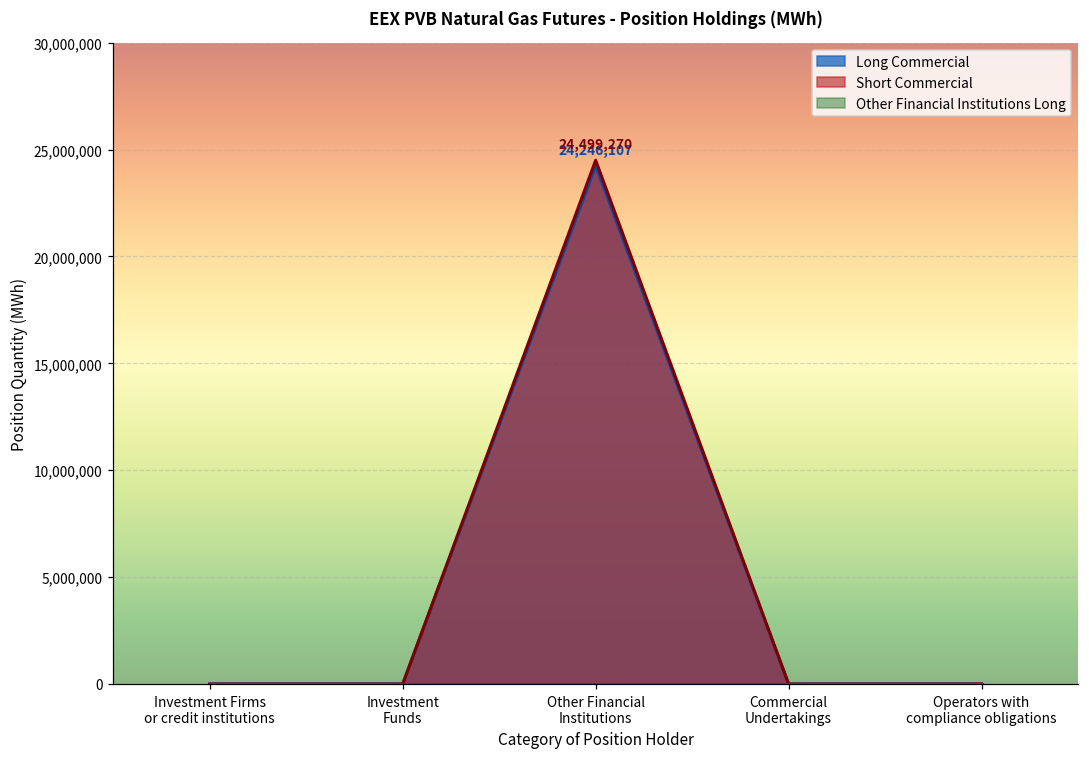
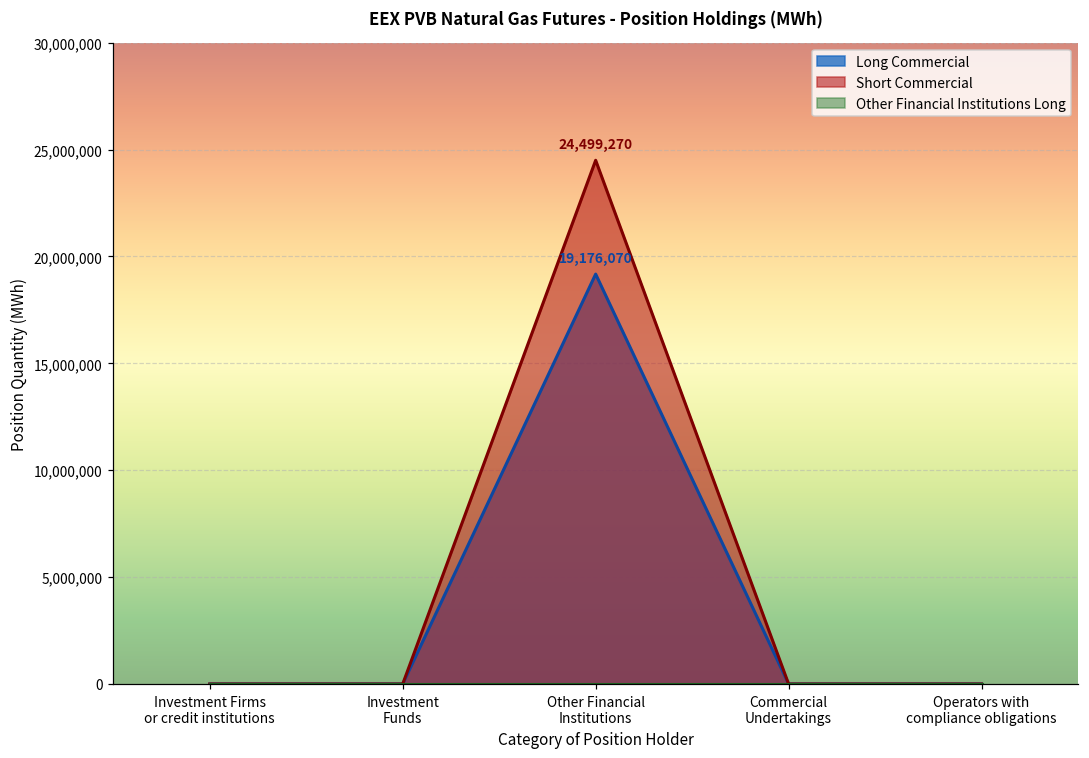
Long Commercial, Other Financial Institutions: 24,246,107 -> 19,176,070
